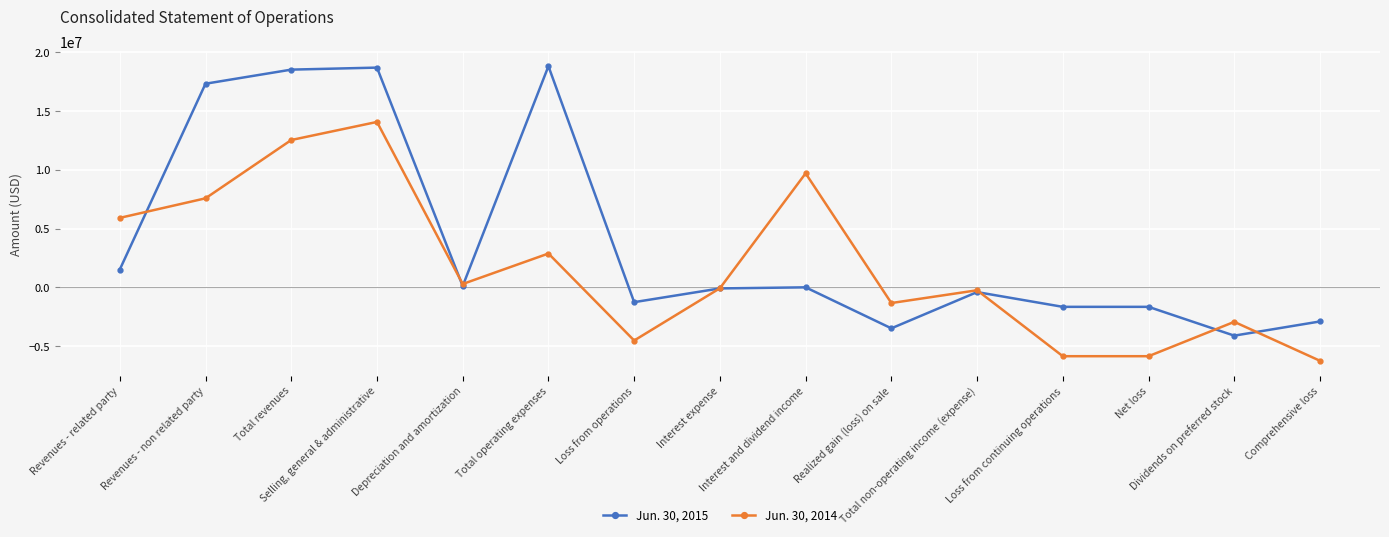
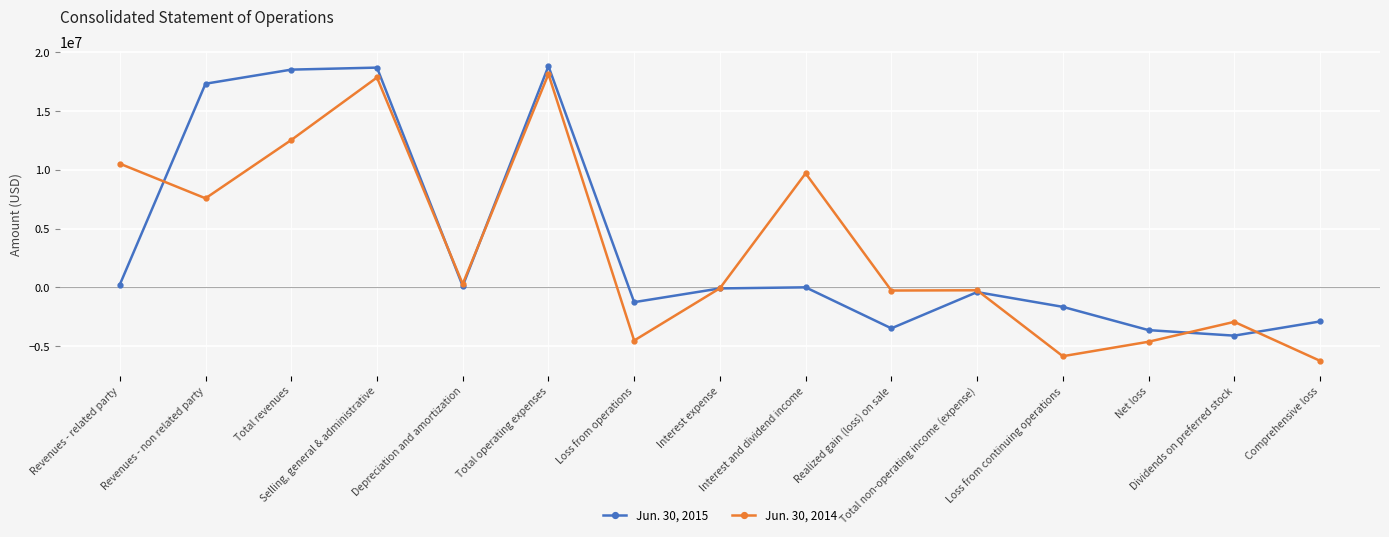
Jun. 30, 2015, Revenues - related party: 1500000 -> 200000
Jun. 30, 2014, Revenues - related party: 5900000 -> 10500000
Jun. 30, 2014, Selling, general & administrative: 14100000 -> 17900000
Jun. 30, 2014, Total operating expenses: 2900000 -> 18100000
Jun. 30, 2014, Realized gain (loss) on sale: -1300000 -> -300000
Jun. 30, 2015, Net loss: -1700000 -> -3600000
Jun. 30, 2014, Net loss: -5900000 -> -4600000
